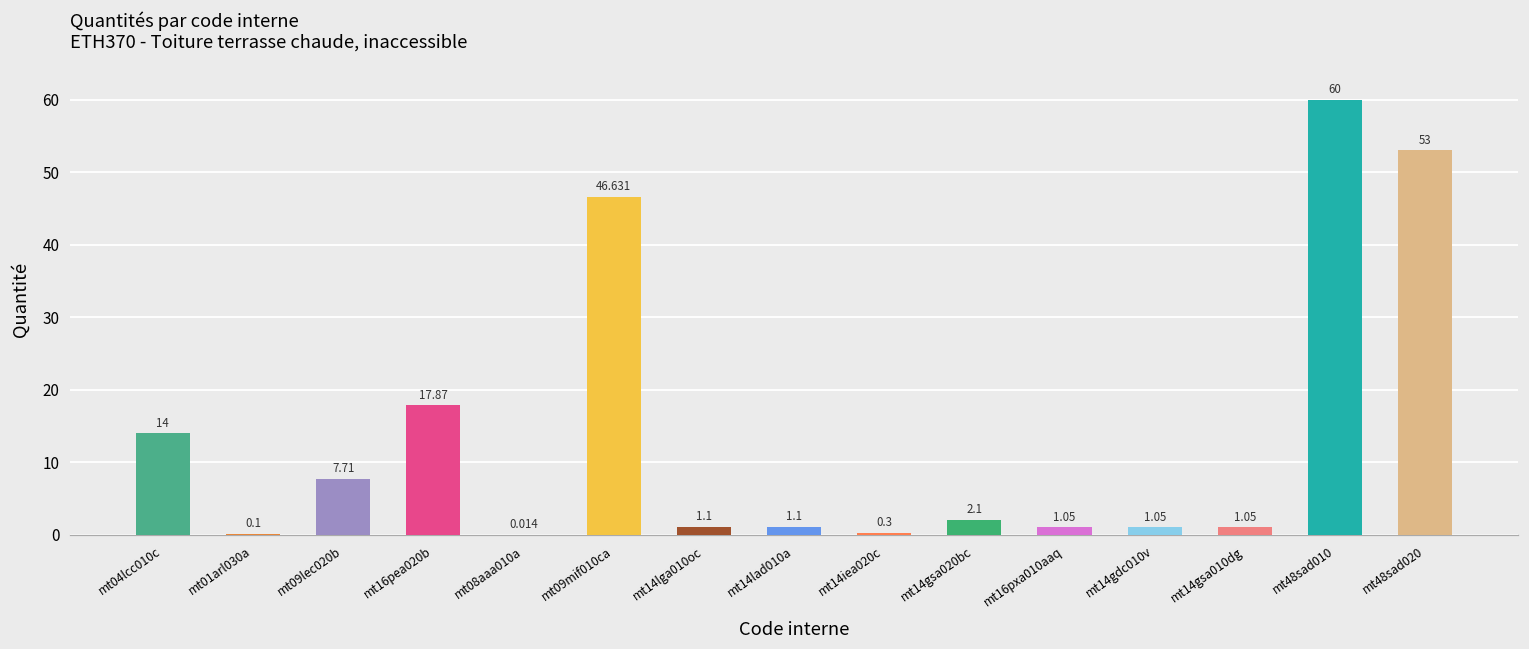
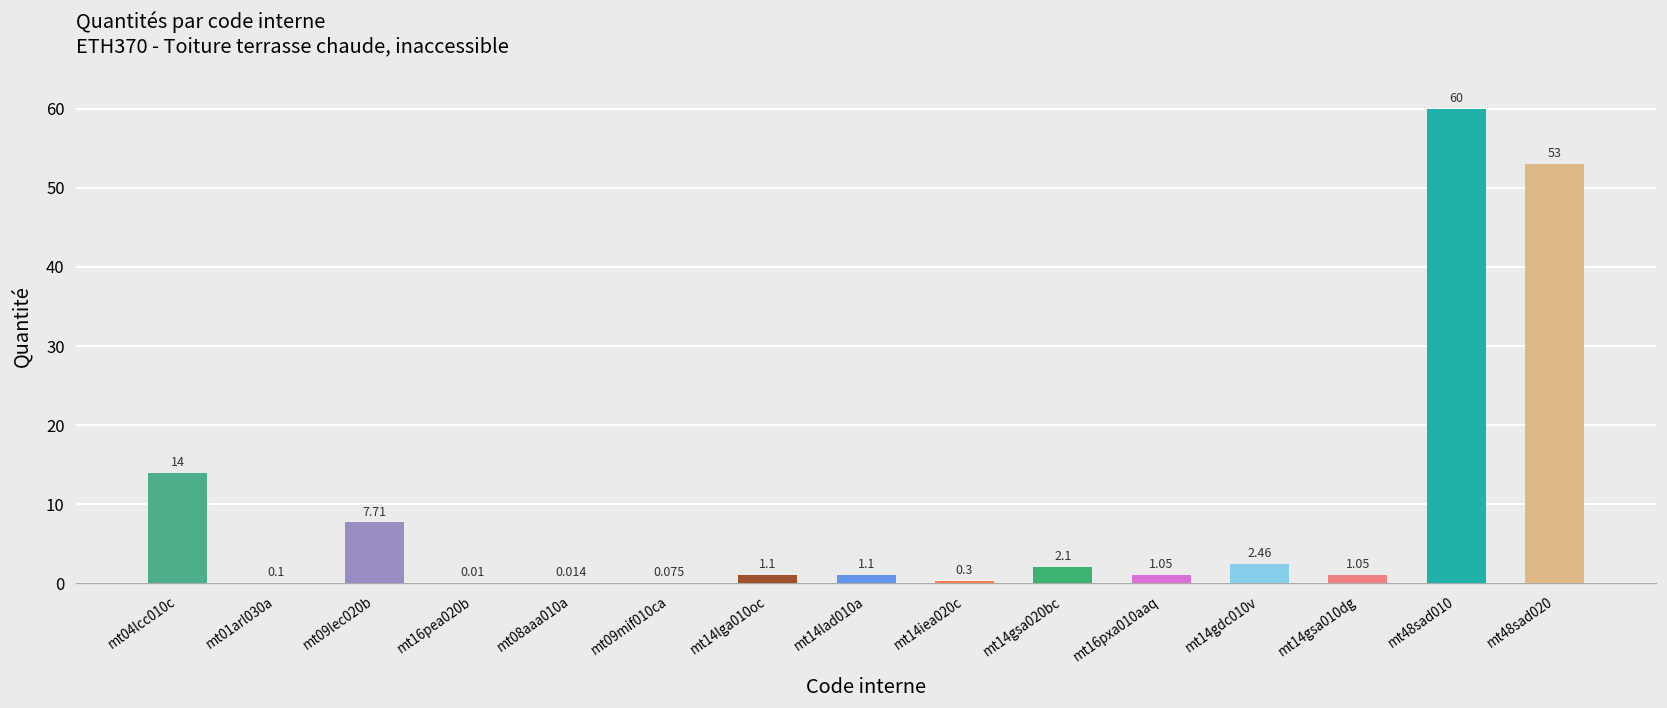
mt16pea020b: 17.87 -> 0.01
mt09mif010ca: 46.631 -> 0.075
mt14gdc010v: 1.05 -> 2.46
